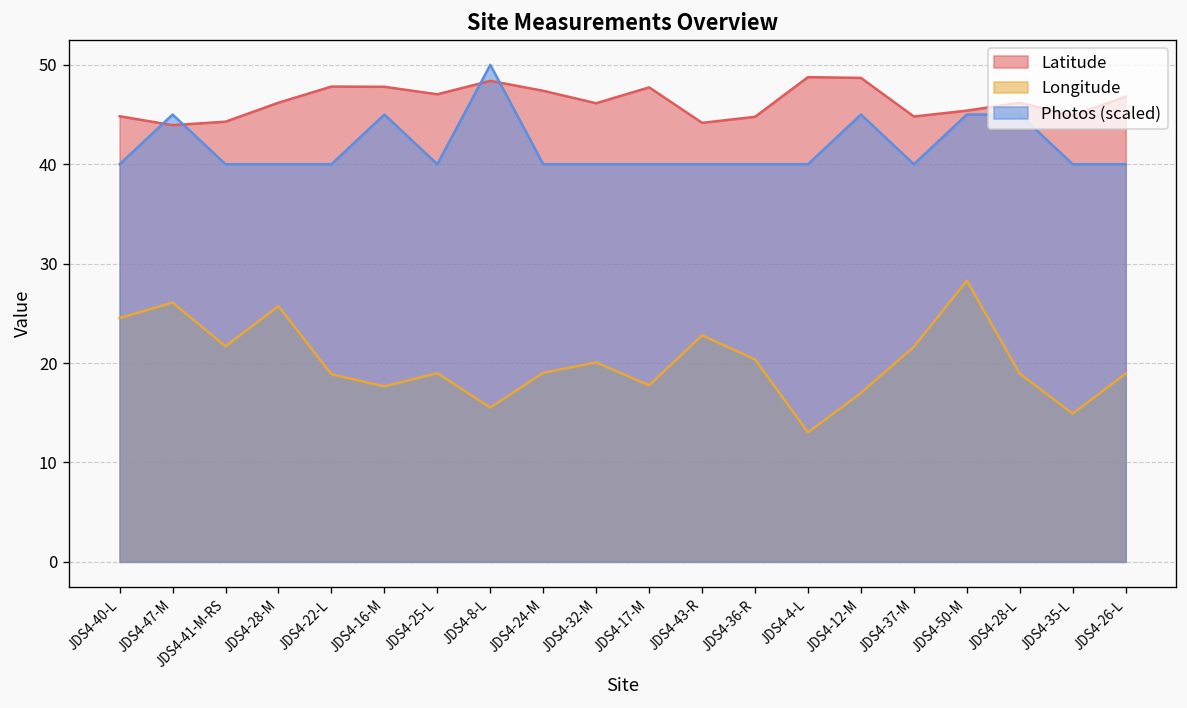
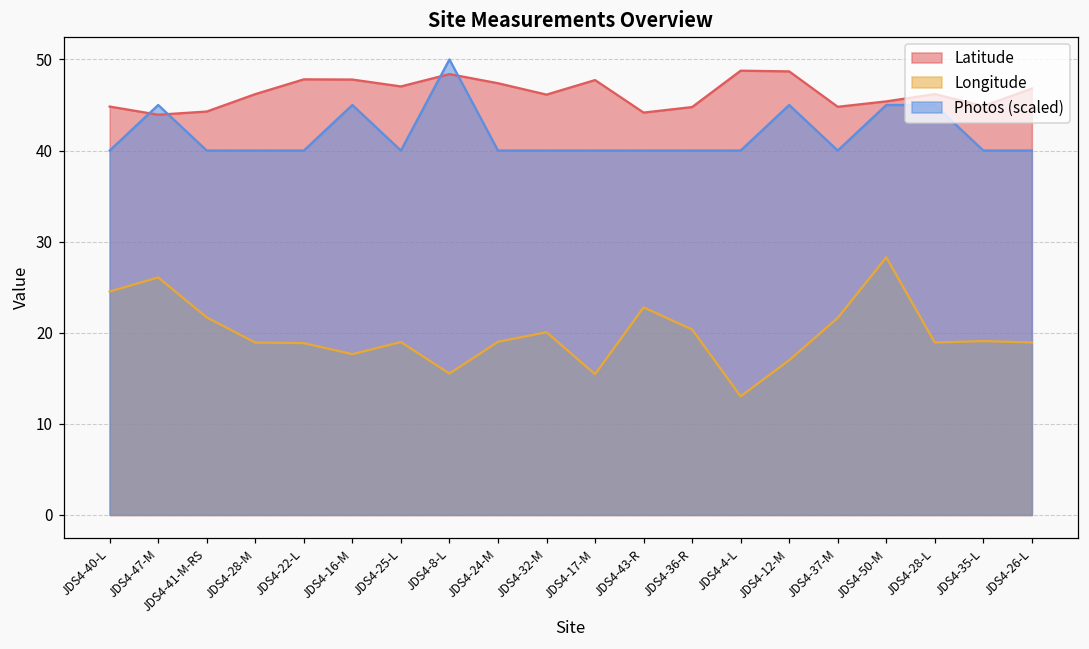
Longitude, JDS4-28-M: 26 -> 19
Longitude, JDS4-17-M: 18 -> 15
Longitude, JDS4-35-L: 15 -> 19
